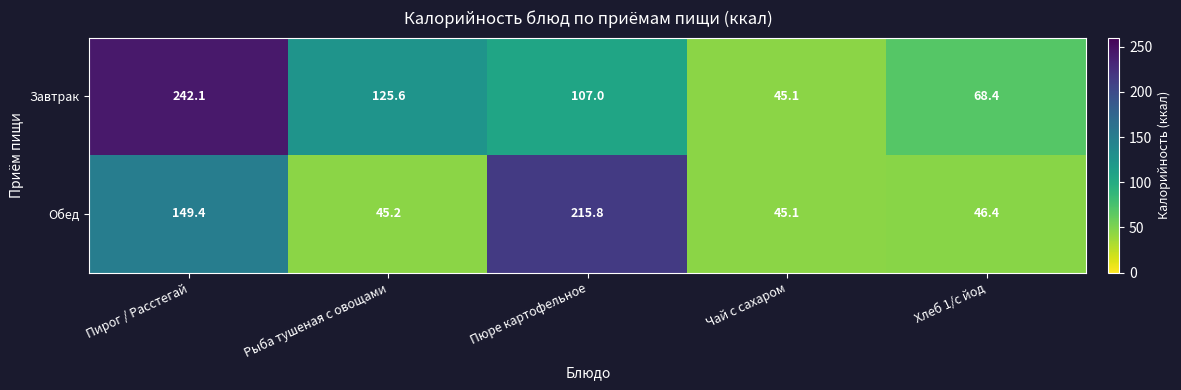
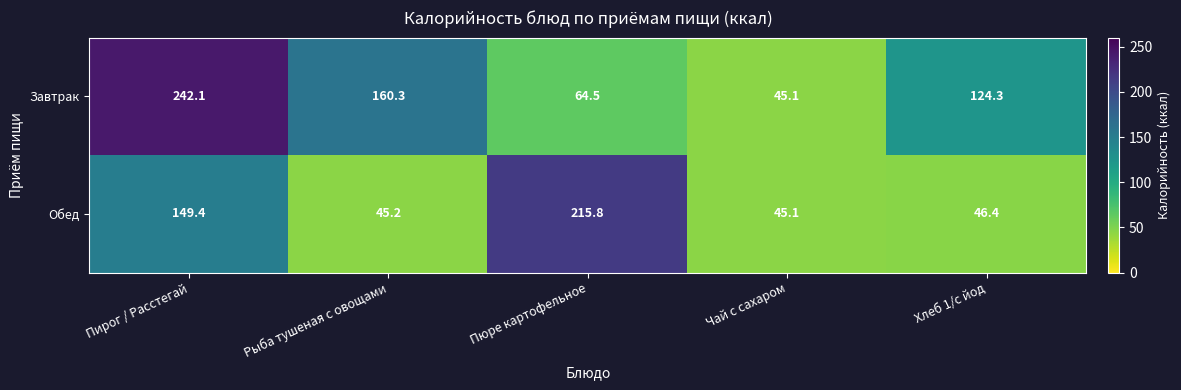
Завтрак, Рыба тушеная с овощами: 125.6 -> 160.3
Завтрак, Пюре картофельное: 107.0 -> 64.5
Завтрак, Хлеб 1/с йод: 68.4 -> 124.3
